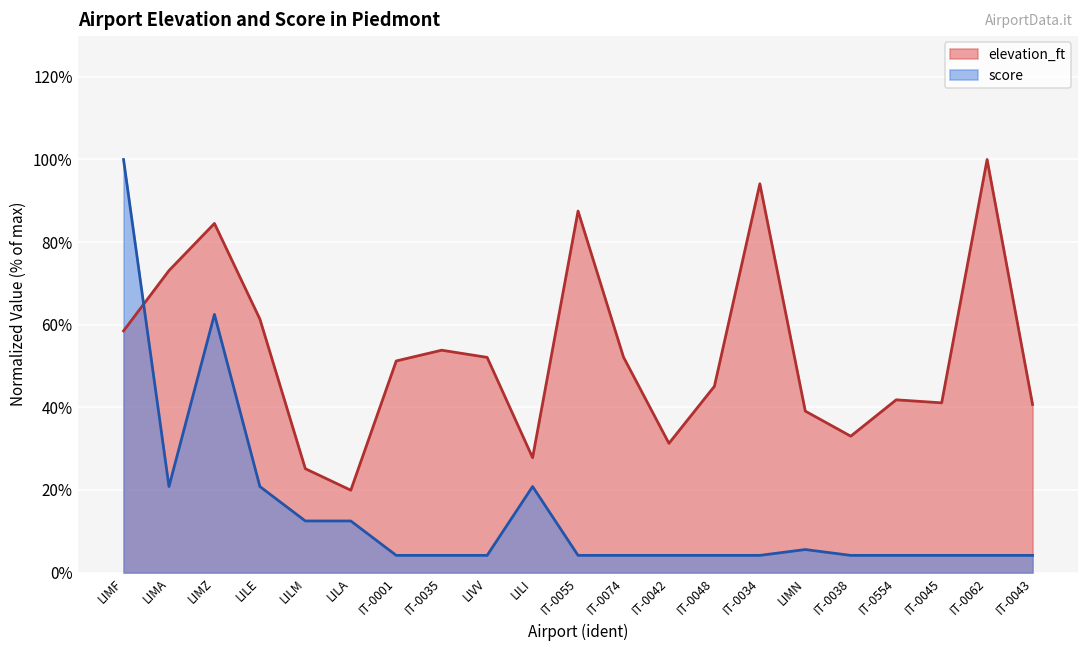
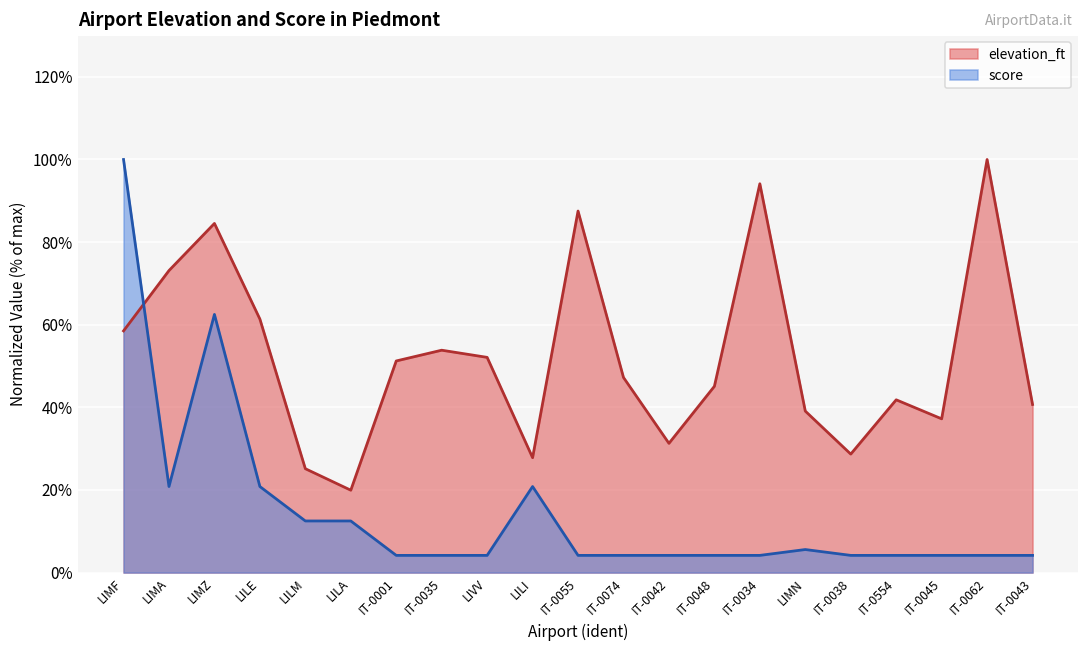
elevation_ft, IT-0074: 52% -> 47%
elevation_ft, IT-0038: 33% -> 29%
elevation_ft, IT-0045: 41% -> 37%
